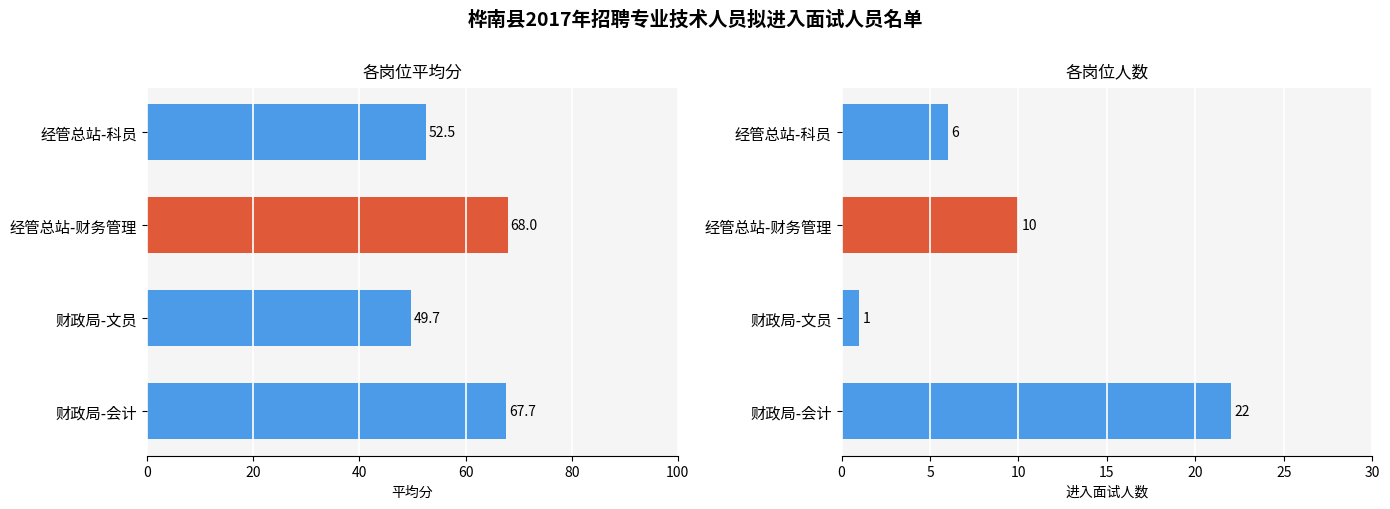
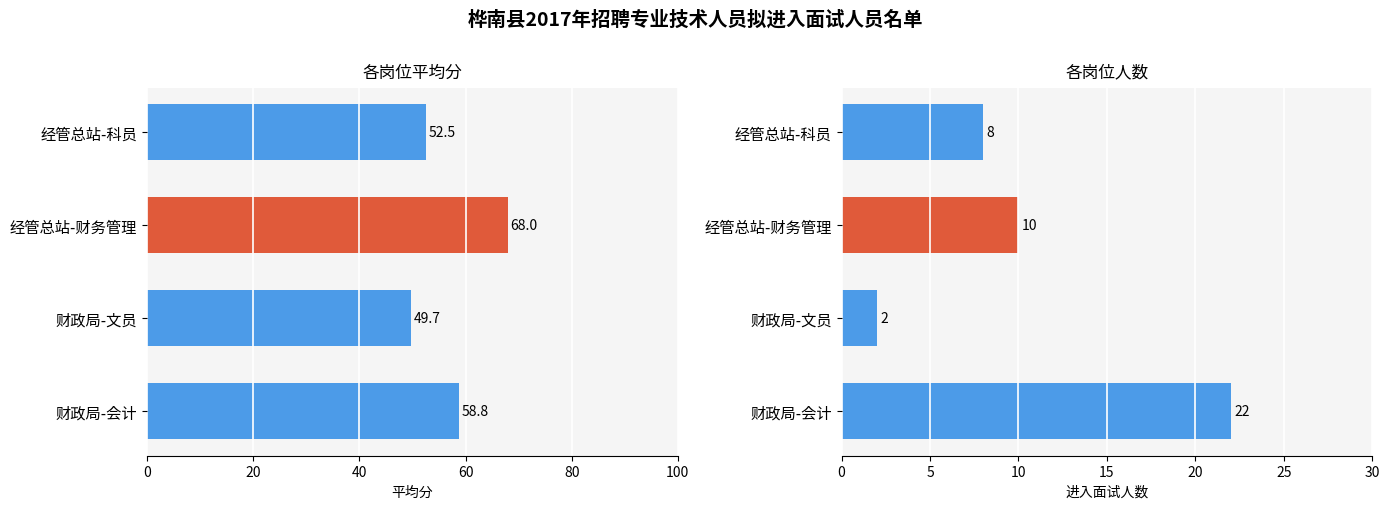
各岗位平均分, 财政局-会计: 67.7 -> 58.8
各岗位人数, 经管总站-科员: 6 -> 8
各岗位人数, 财政局-文员: 1 -> 2
